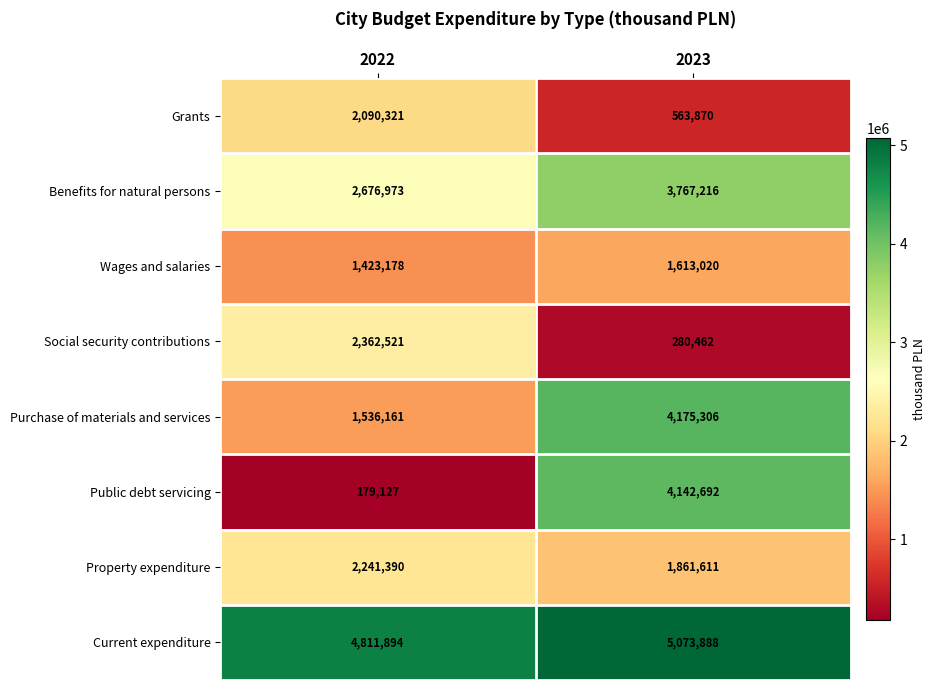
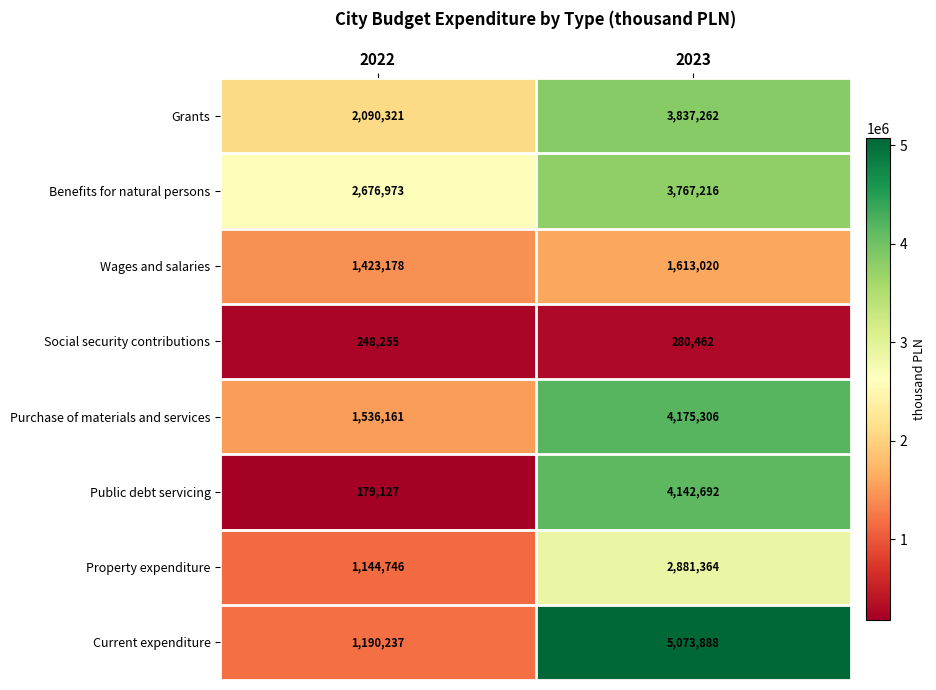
Grants, 2023: 563,870 -> 3,837,262
Social security contributions, 2022: 2,362,521 -> 248,255
Property expenditure, 2022: 2,241,390 -> 1,144,746
Property expenditure, 2023: 1,861,611 -> 2,881,364
Current expenditure, 2022: 4,811,894 -> 1,190,237
